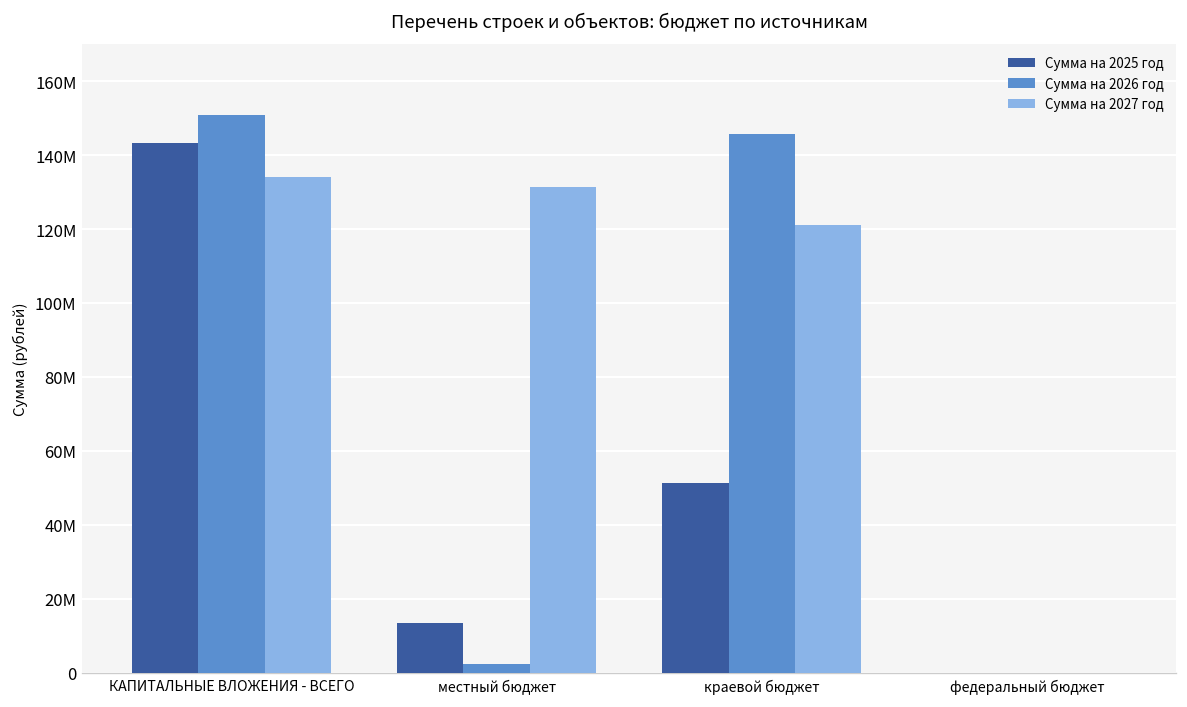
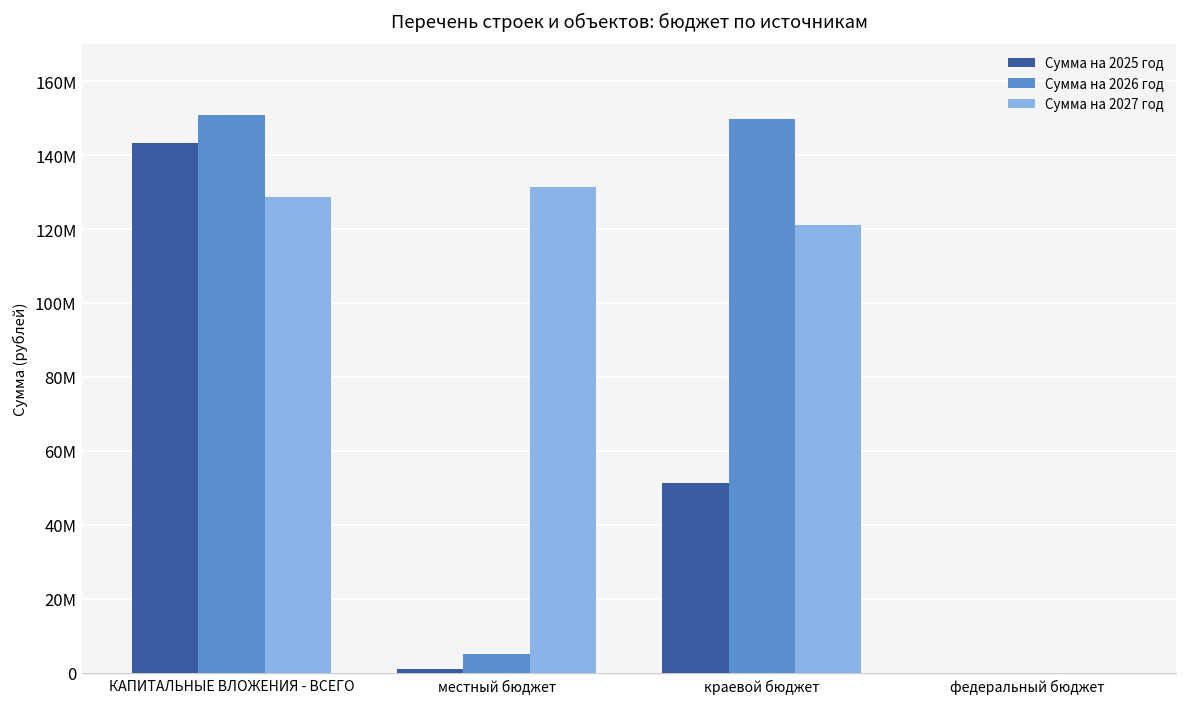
Сумма на 2027 год, КАПИТАЛЬНЫЕ ВЛОЖЕНИЯ - ВСЕГО: 134000000 -> 129000000
Сумма на 2025 год, местный бюджет: 13000000 -> 1000000
Сумма на 2026 год, местный бюджет: 2000000 -> 5000000
Сумма на 2026 год, краевой бюджет: 146000000 -> 150000000
